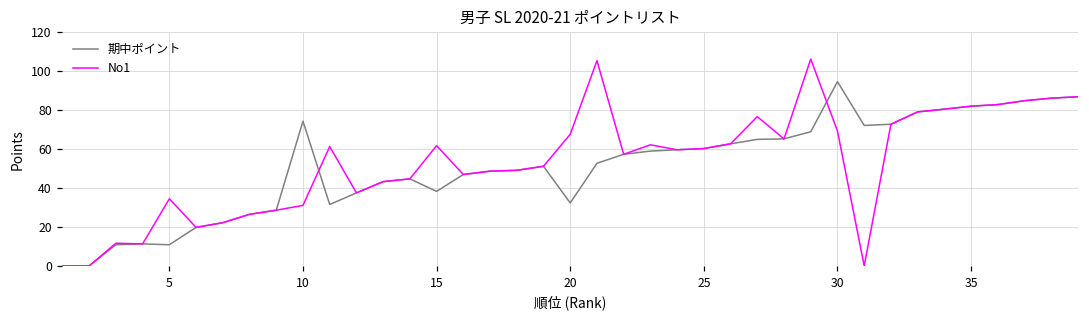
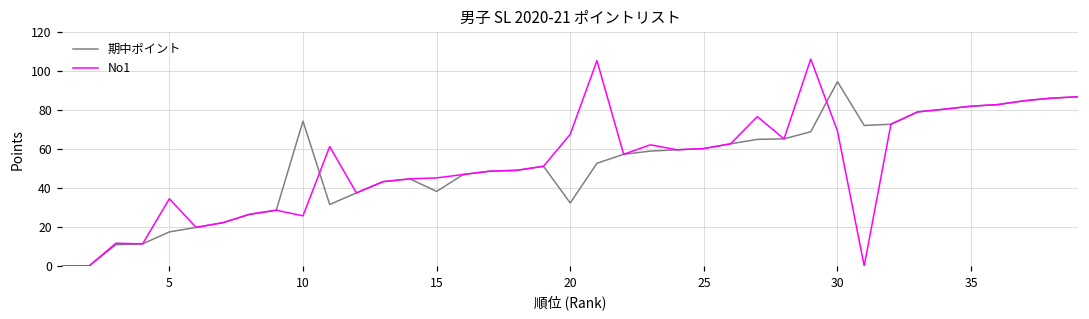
期中ポイント, 5: 11 -> 17
No1, 10: 31 -> 26
No1, 15: 62 -> 45
